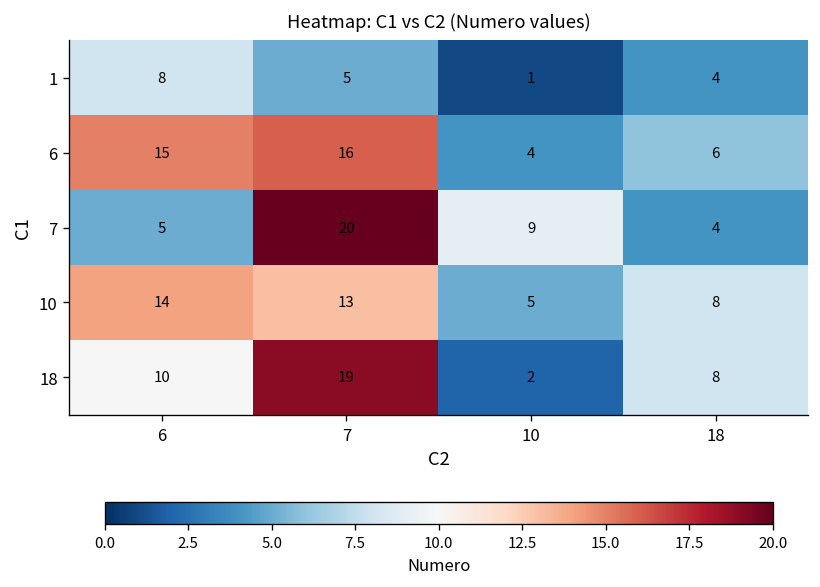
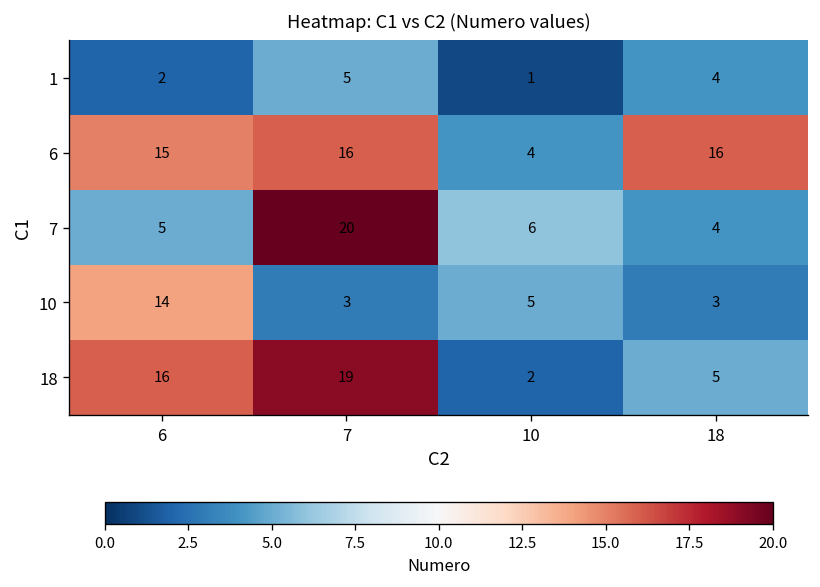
1, 6: 8 -> 2
6, 18: 6 -> 16
7, 10: 9 -> 6
10, 7: 13 -> 3
10, 18: 8 -> 3
18, 6: 10 -> 16
18, 18: 8 -> 5
